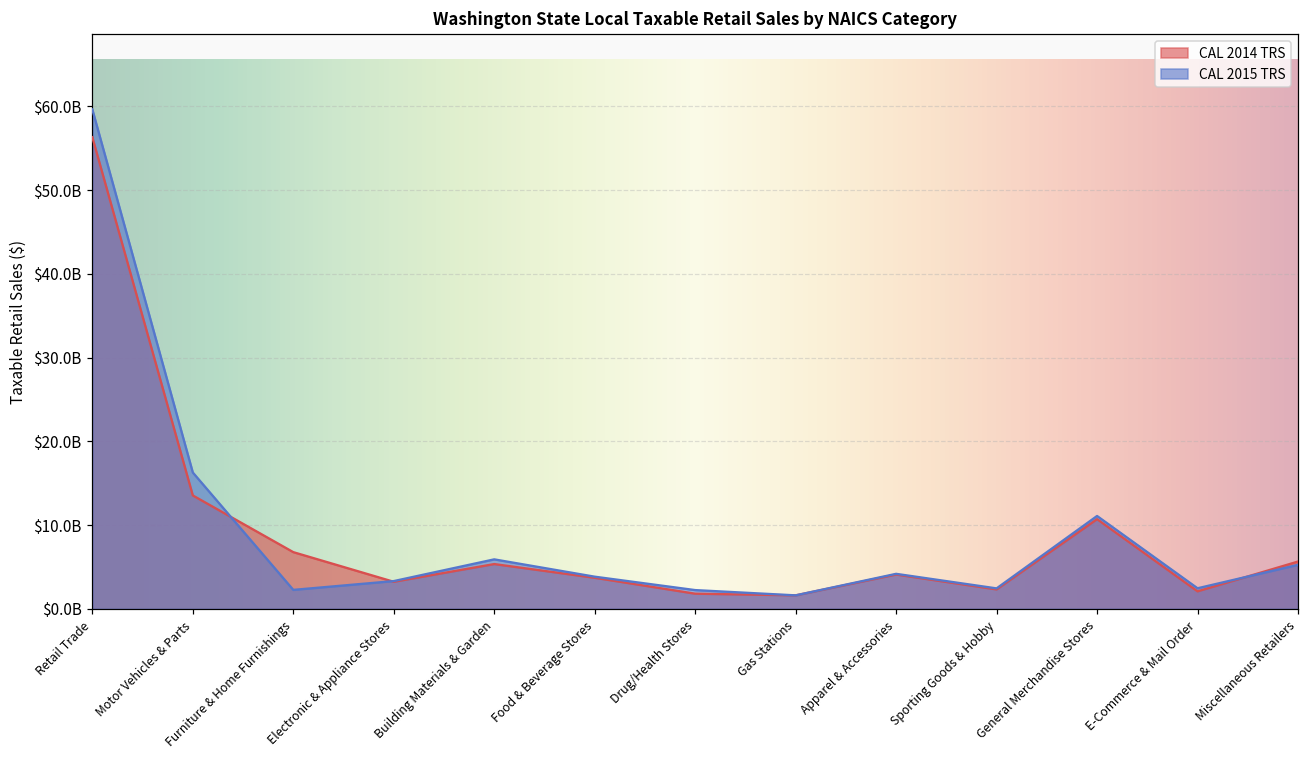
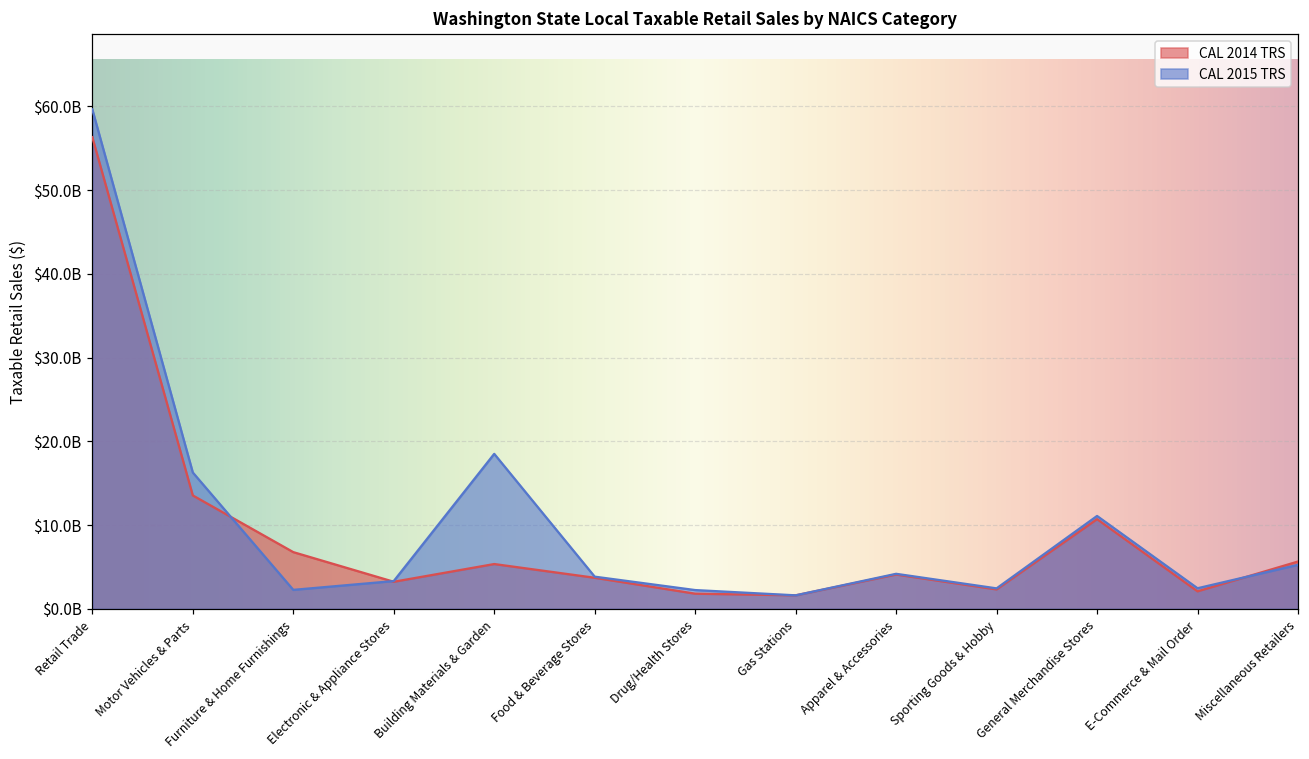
CAL 2015 TRS, Building Materials & Garden: $6000000000 -> $19000000000
